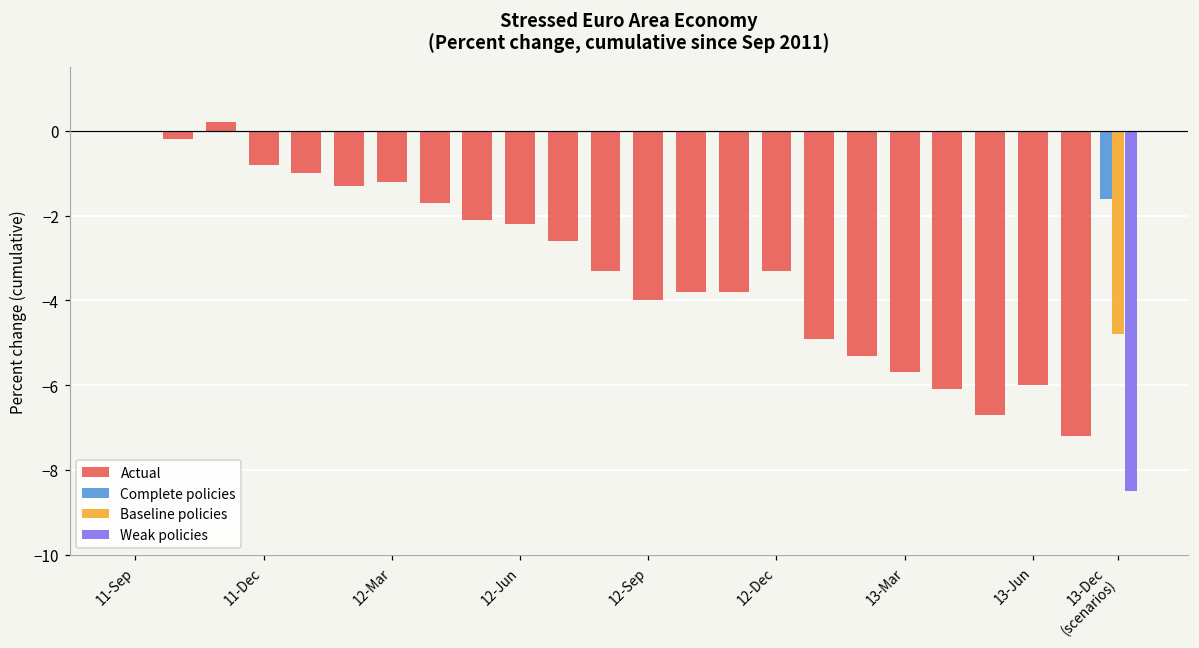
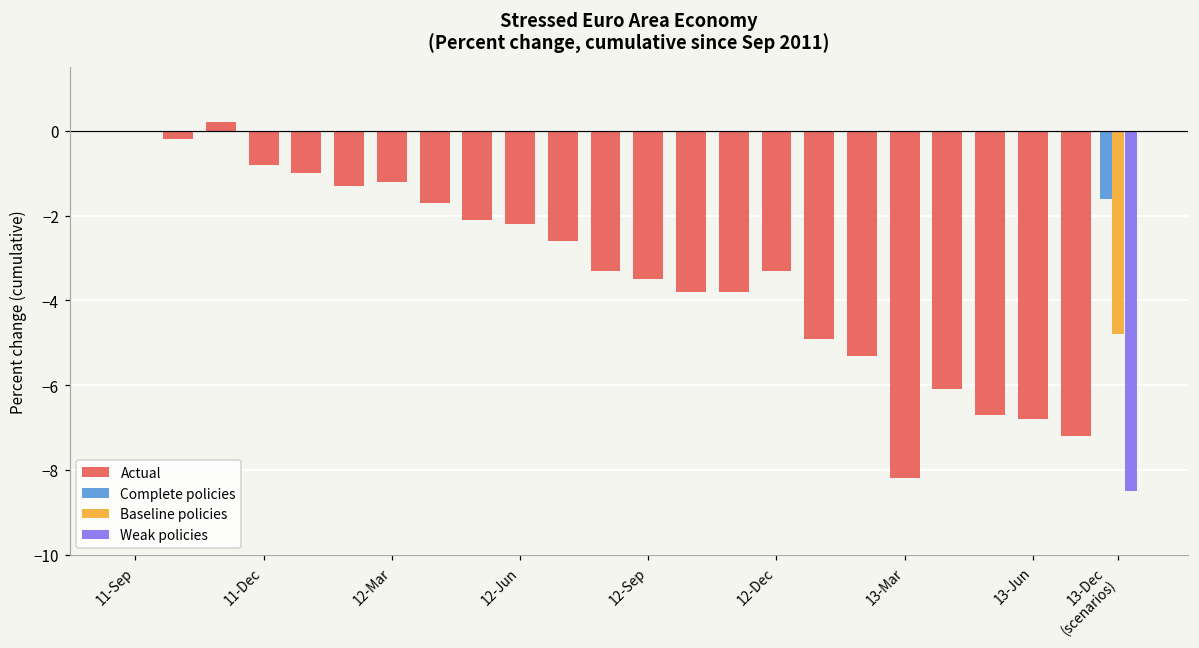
Actual, 12-Sep: -4.0 -> -3.5
Actual, 13-Mar: -5.7 -> -8.2
Actual, 13-Jun: -6.0 -> -6.8
